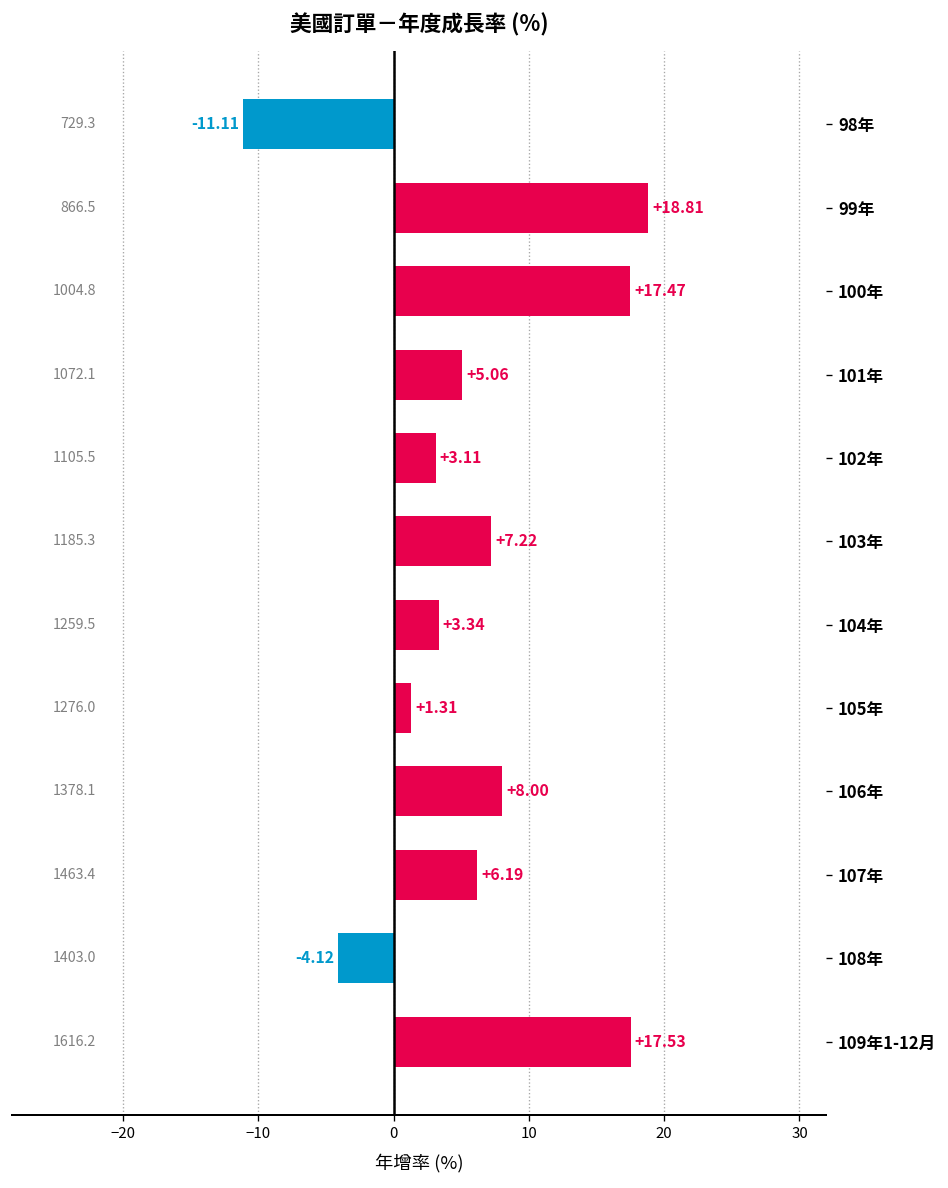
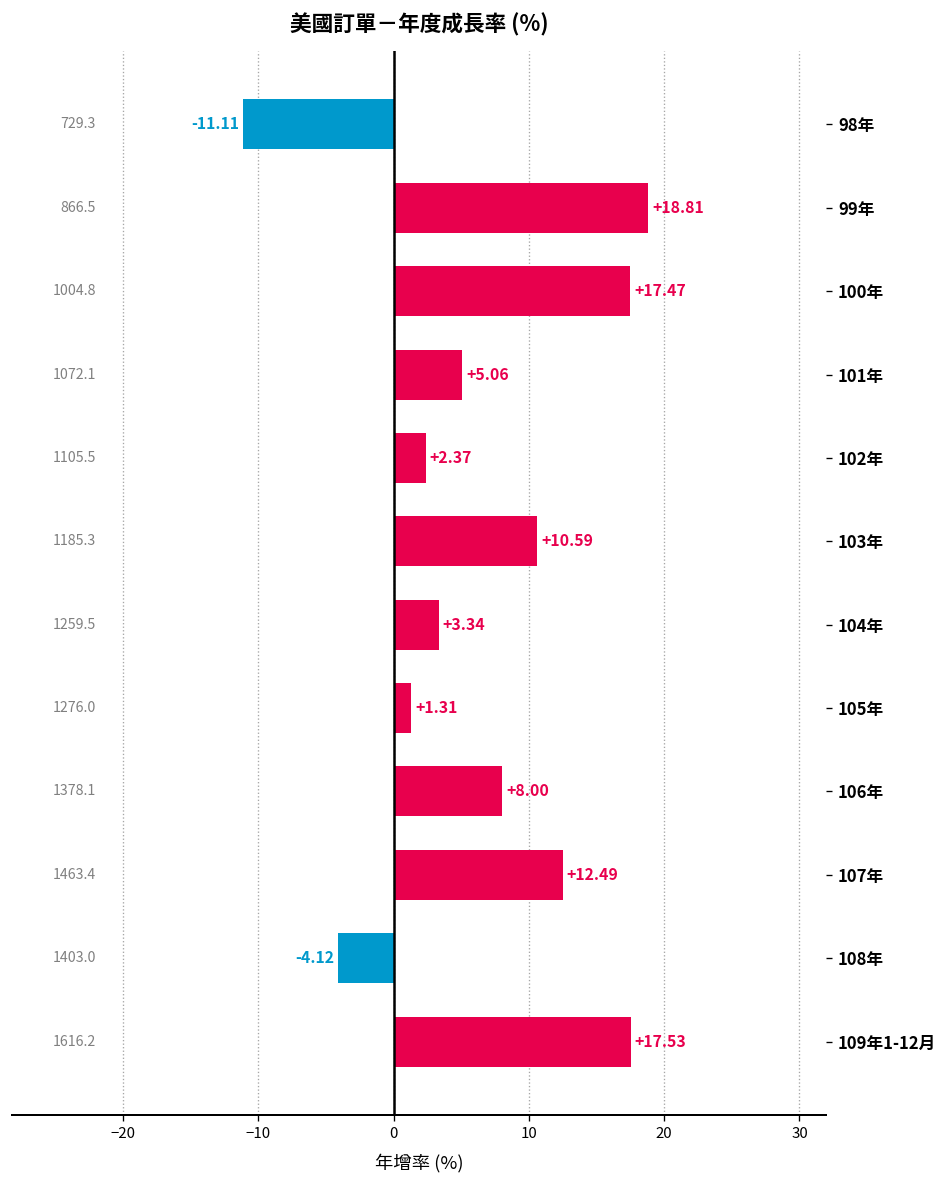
102年: +3.11 -> +2.37
103年: +7.22 -> +10.59
107年: +6.19 -> +12.49
